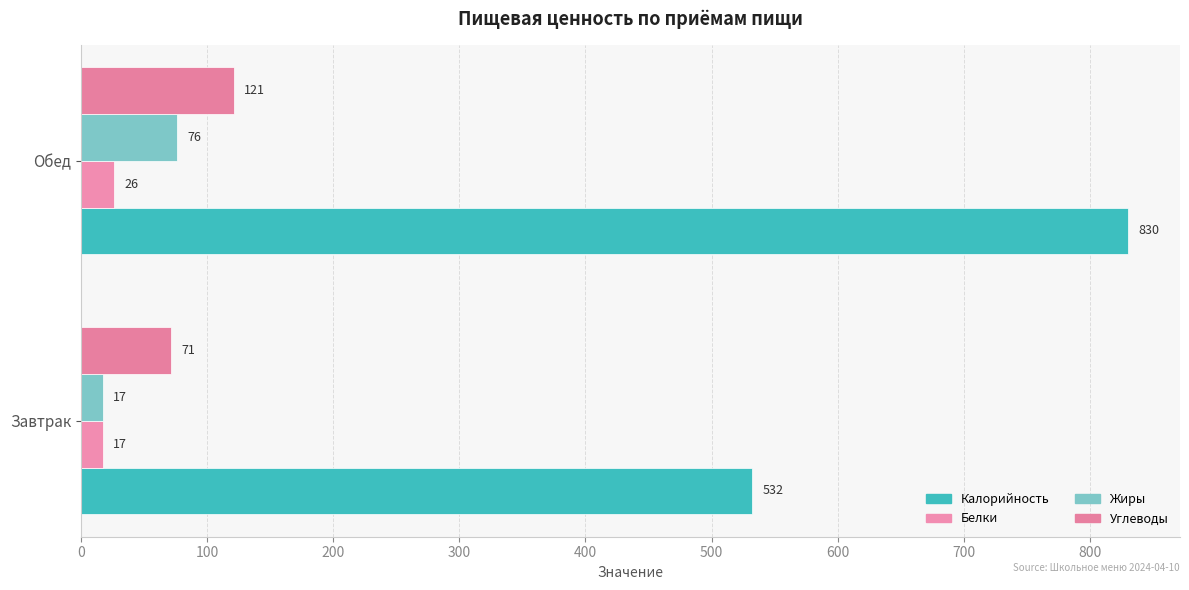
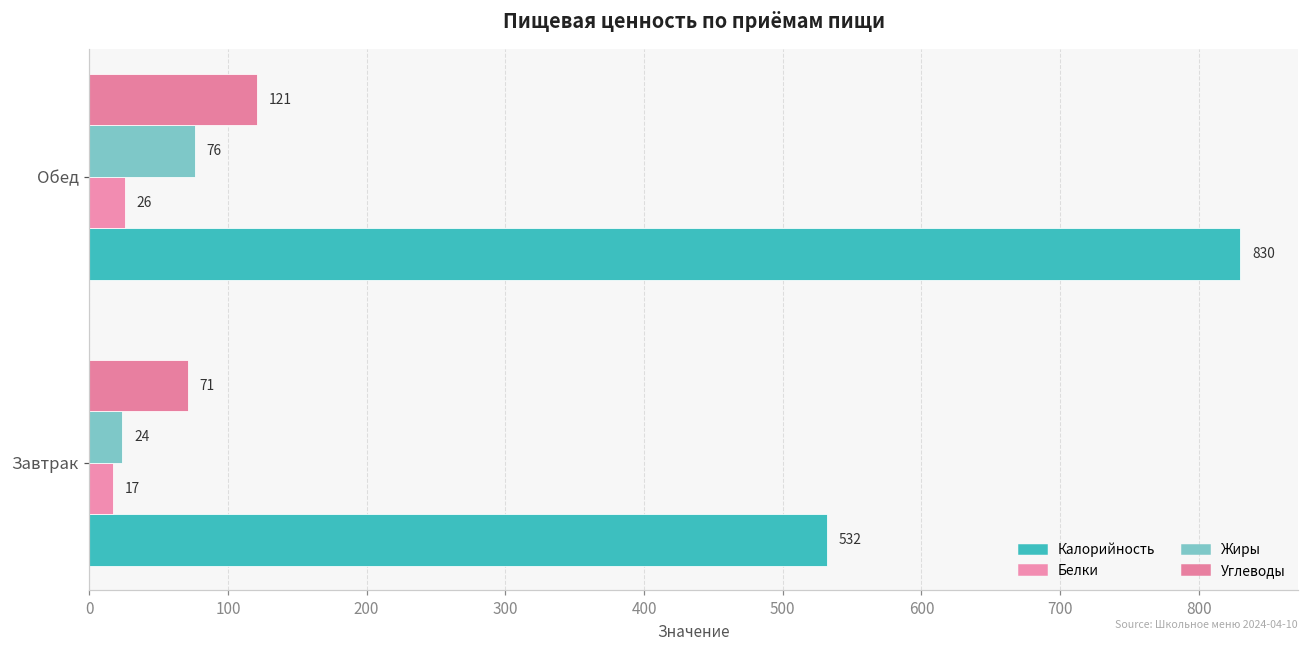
Жиры, Завтрак: 17 -> 24
